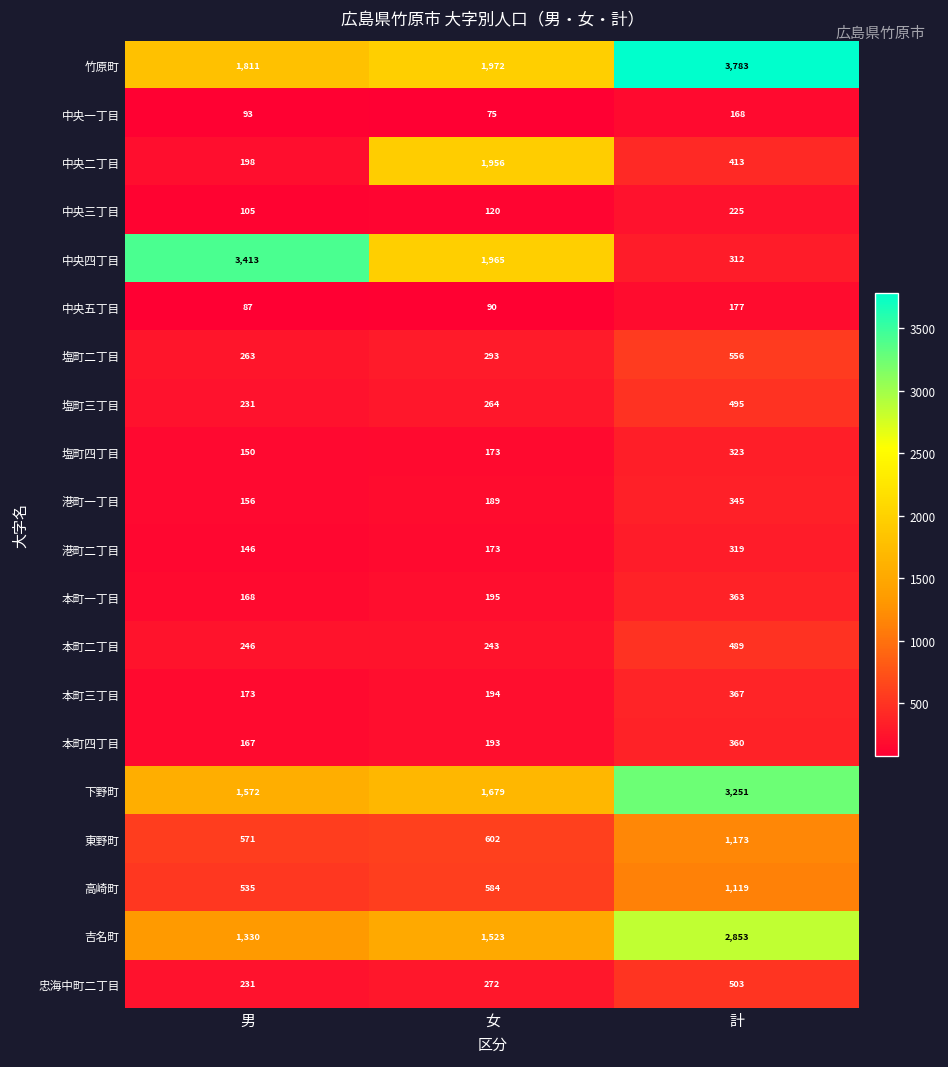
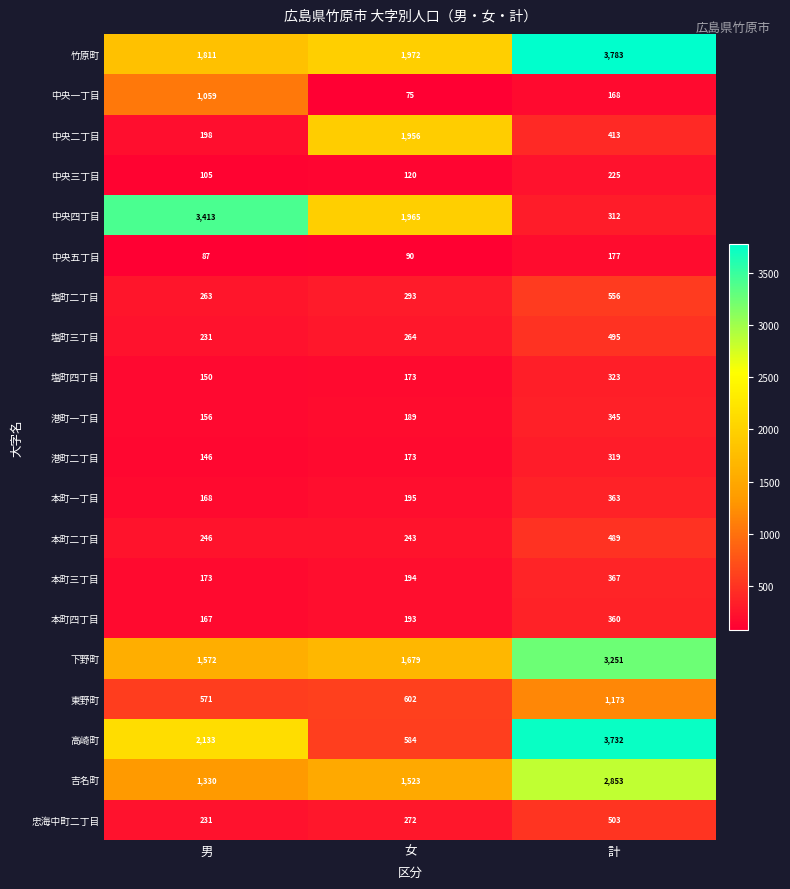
中央一丁目, 男: 93 -> 1,059
高崎町, 男: 535 -> 2,133
高崎町, 計: 1,119 -> 3,732
